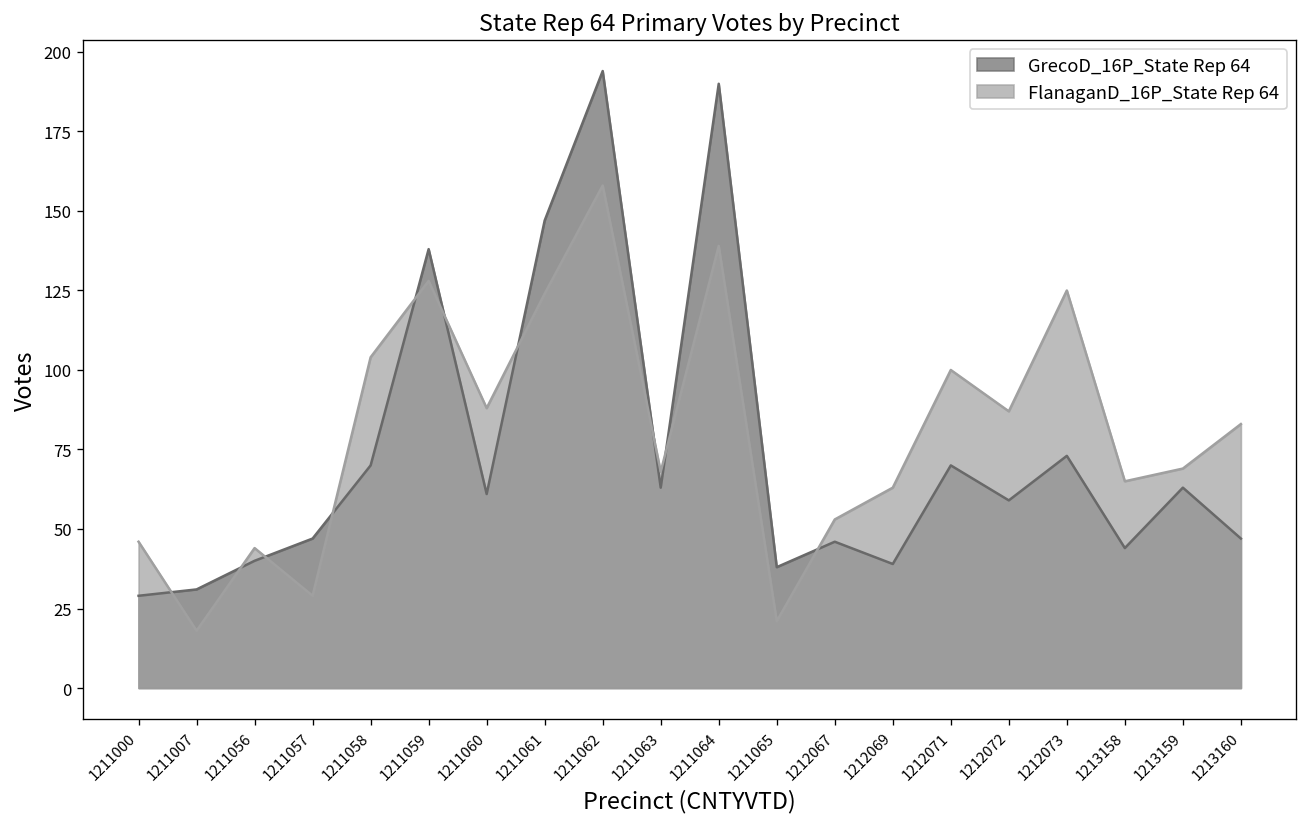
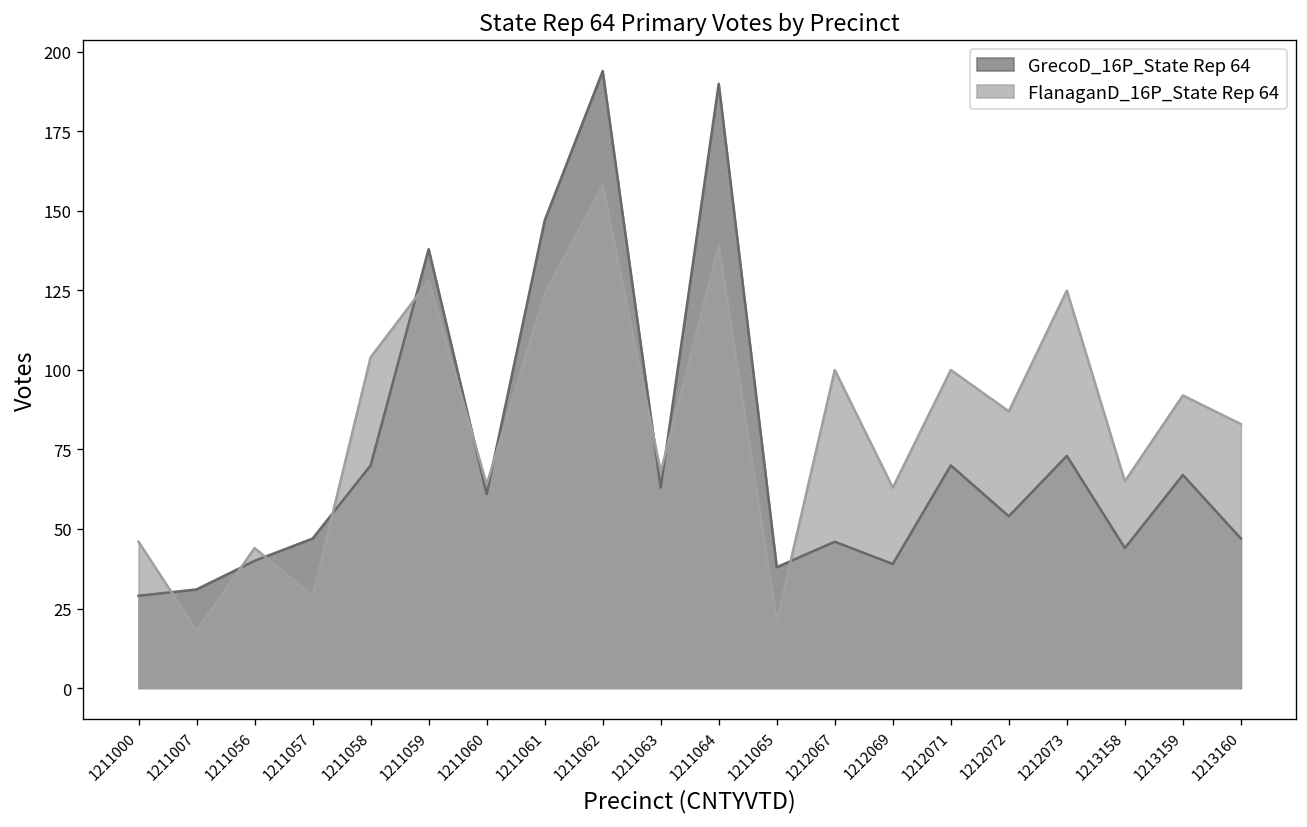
FlanaganD_16P_State Rep 64, 1211060: 88 -> 64
FlanaganD_16P_State Rep 64, 1212067: 53 -> 100
GrecoD_16P_State Rep 64, 1212072: 59 -> 54
GrecoD_16P_State Rep 64, 1213159: 63 -> 67
FlanaganD_16P_State Rep 64, 1213159: 69 -> 92
